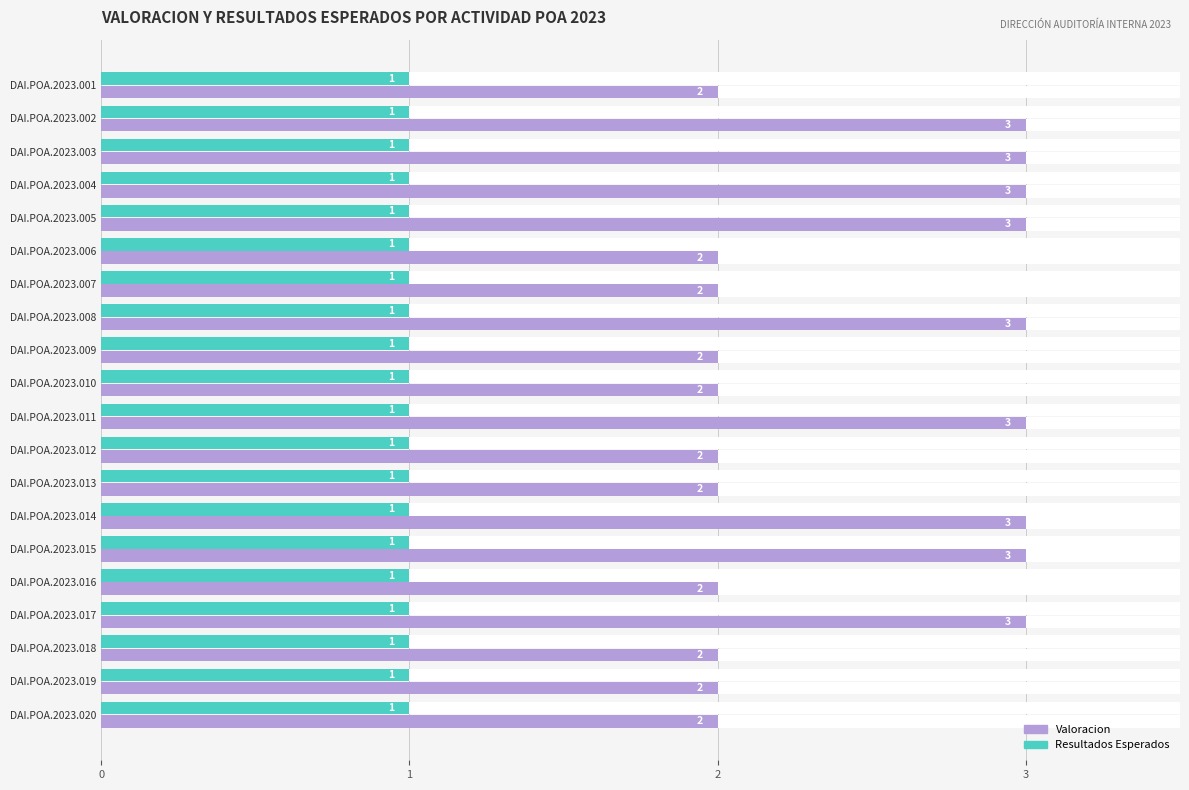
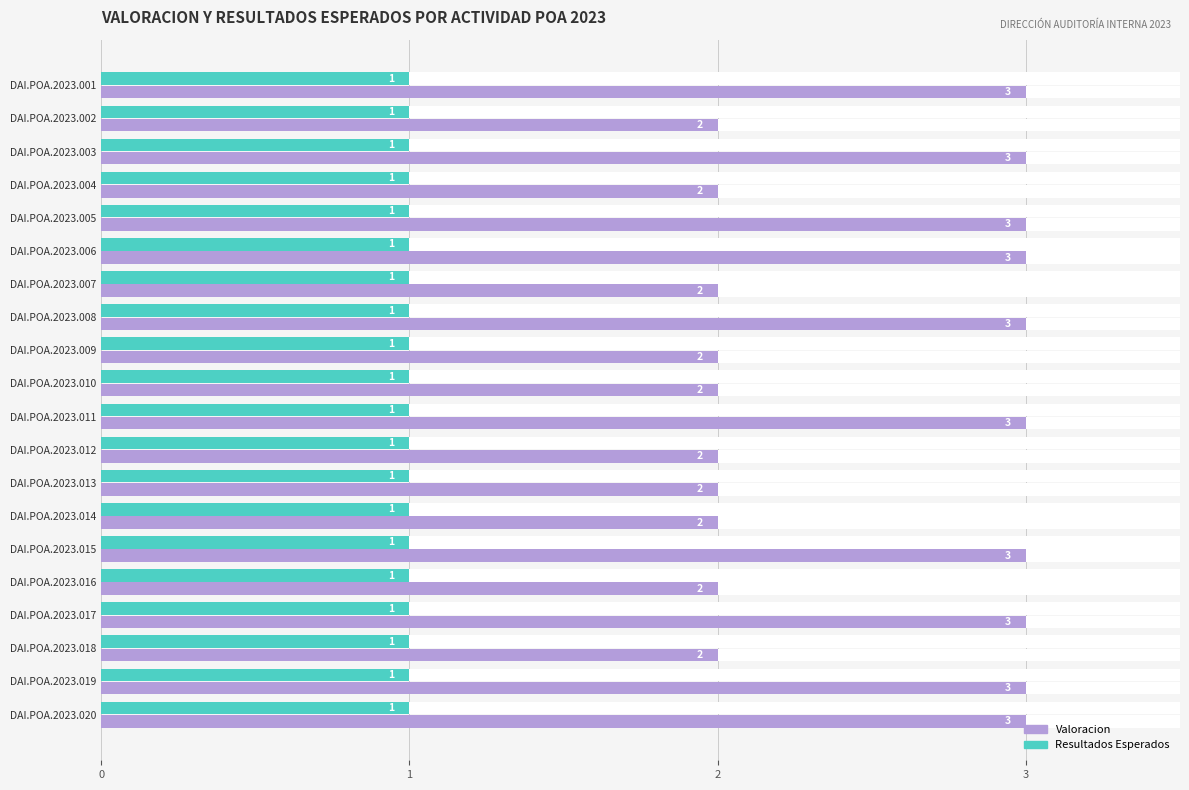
Valoracion, DAI.POA.2023.001: 2 -> 3
Valoracion, DAI.POA.2023.002: 3 -> 2
Valoracion, DAI.POA.2023.004: 3 -> 2
Valoracion, DAI.POA.2023.006: 2 -> 3
Valoracion, DAI.POA.2023.014: 3 -> 2
Valoracion, DAI.POA.2023.019: 2 -> 3
Valoracion, DAI.POA.2023.020: 2 -> 3
